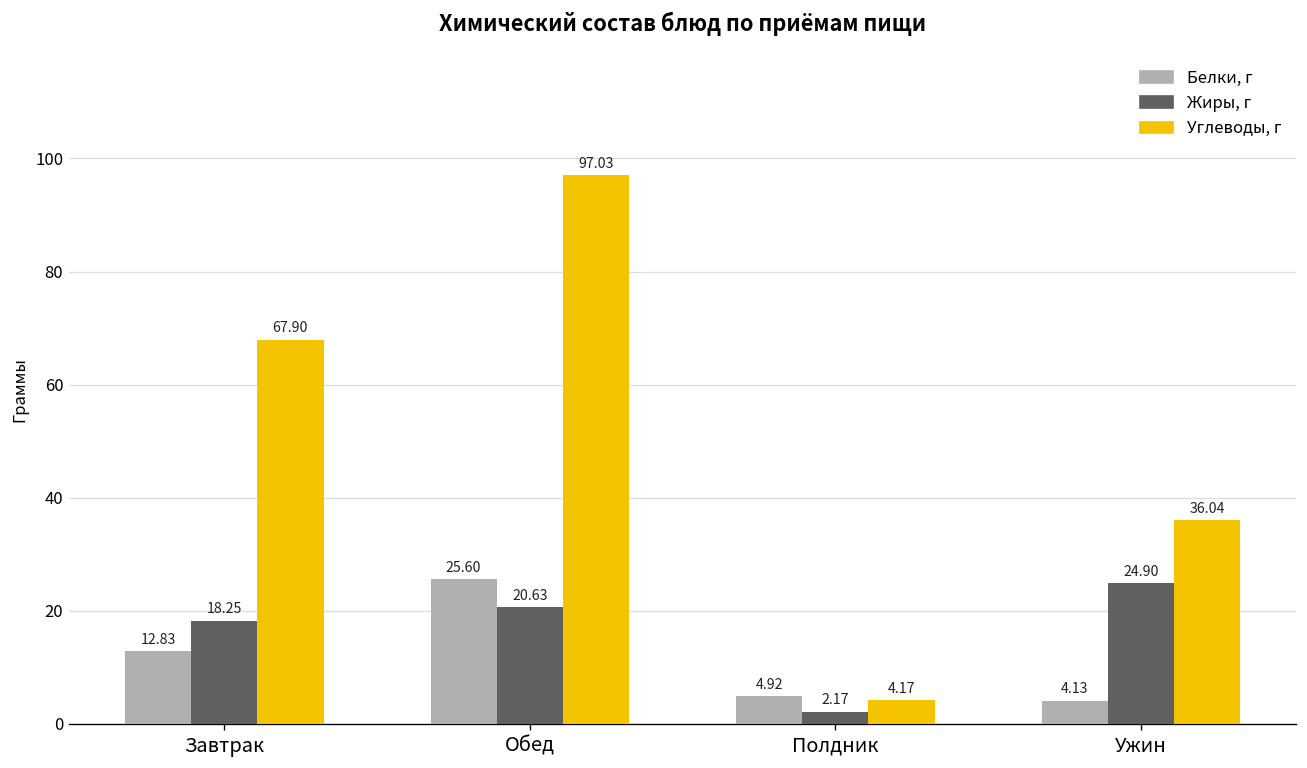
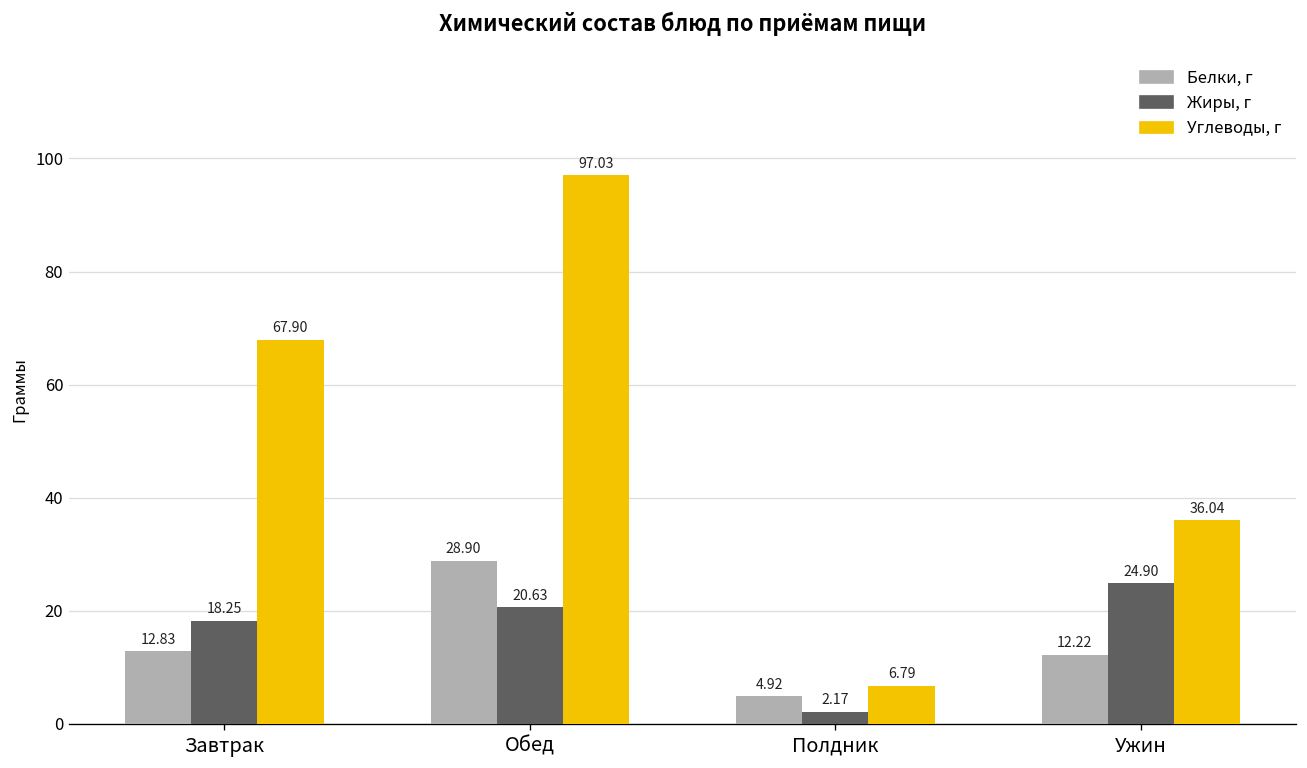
Белки, г, Обед: 25.60 -> 28.90
Углеводы, г, Полдник: 4.17 -> 6.79
Белки, г, Ужин: 4.13 -> 12.22
